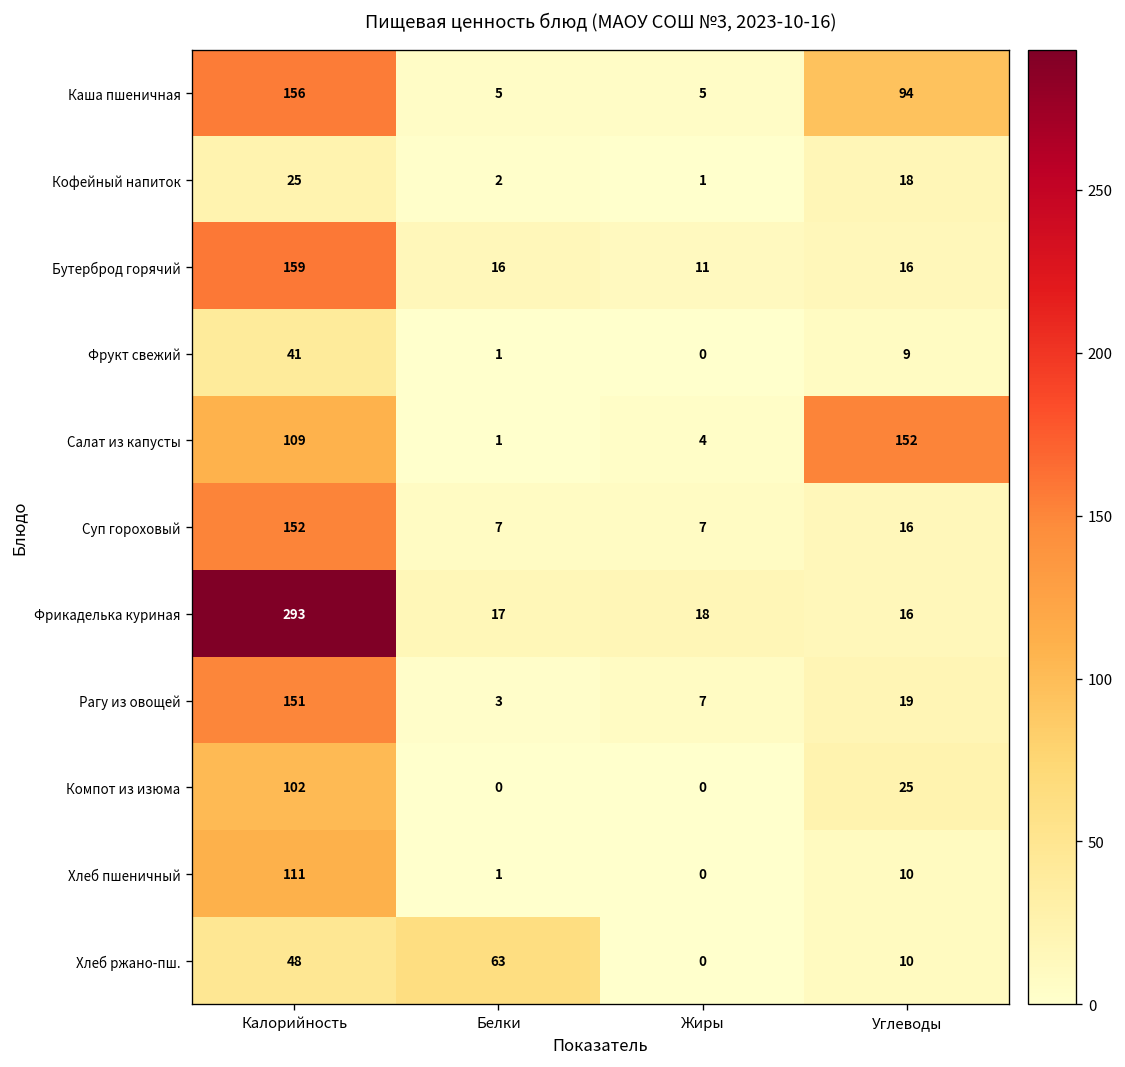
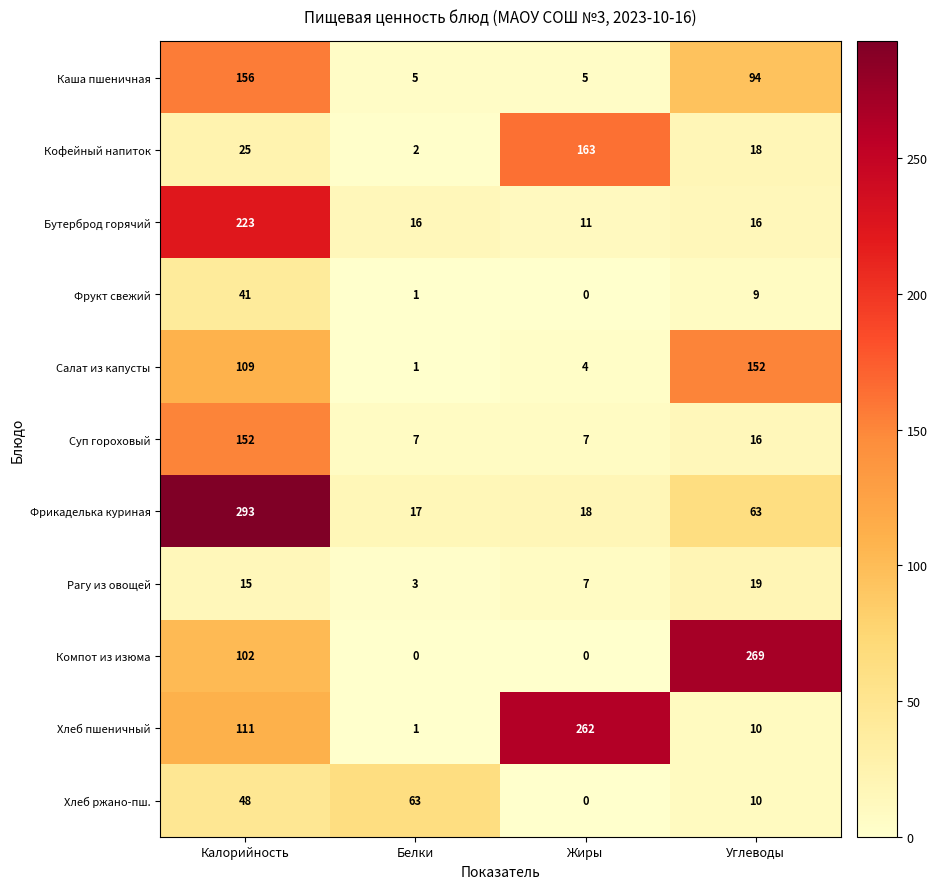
Кофейный напиток, Жиры: 1 -> 163
Бутерброд горячий, Калорийность: 159 -> 223
Фрикаделька куриная, Углеводы: 16 -> 63
Рагу из овощей, Калорийность: 151 -> 15
Компот из изюма, Углеводы: 25 -> 269
Хлеб пшеничный, Жиры: 0 -> 262
